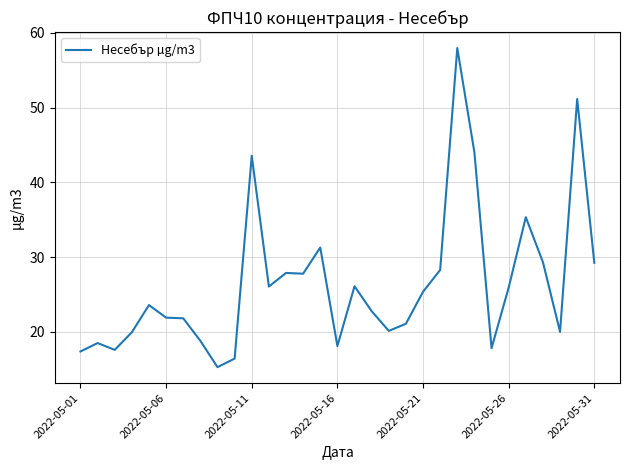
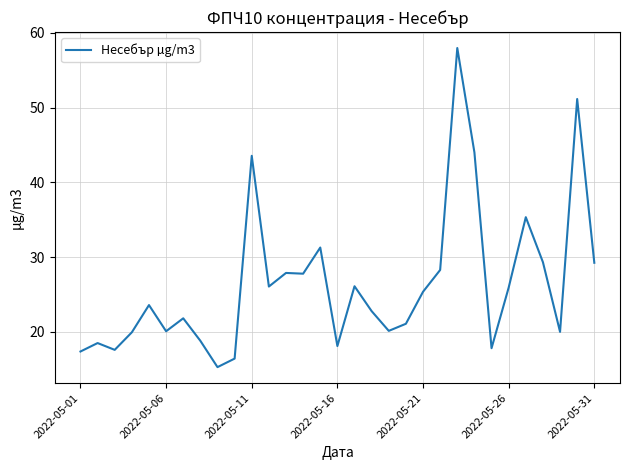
2022-05-06: 22 -> 20
